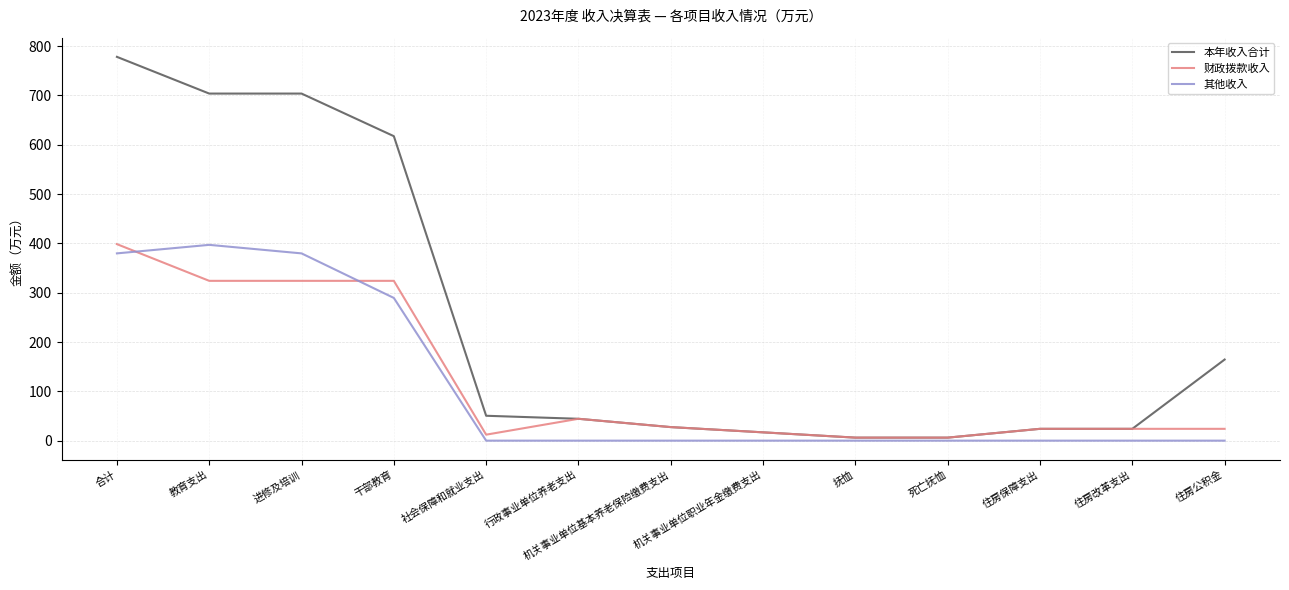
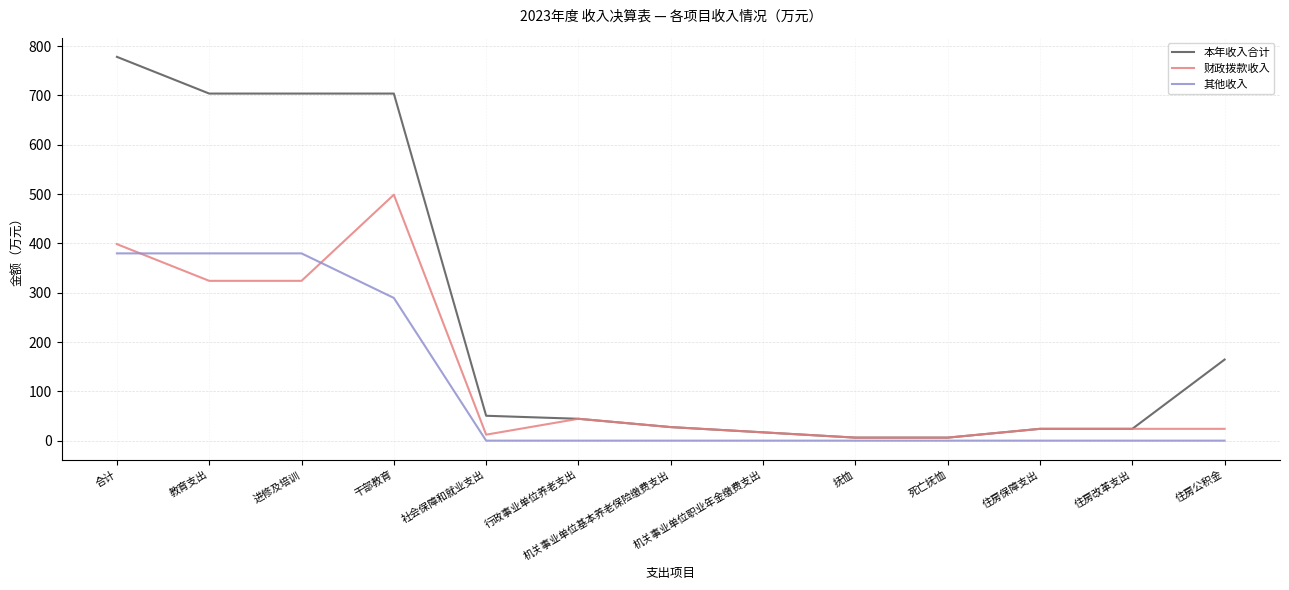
其他收入, 教育支出: 400 -> 380
本年收入合计, 干部教育: 620 -> 700
财政拨款收入, 干部教育: 320 -> 500
